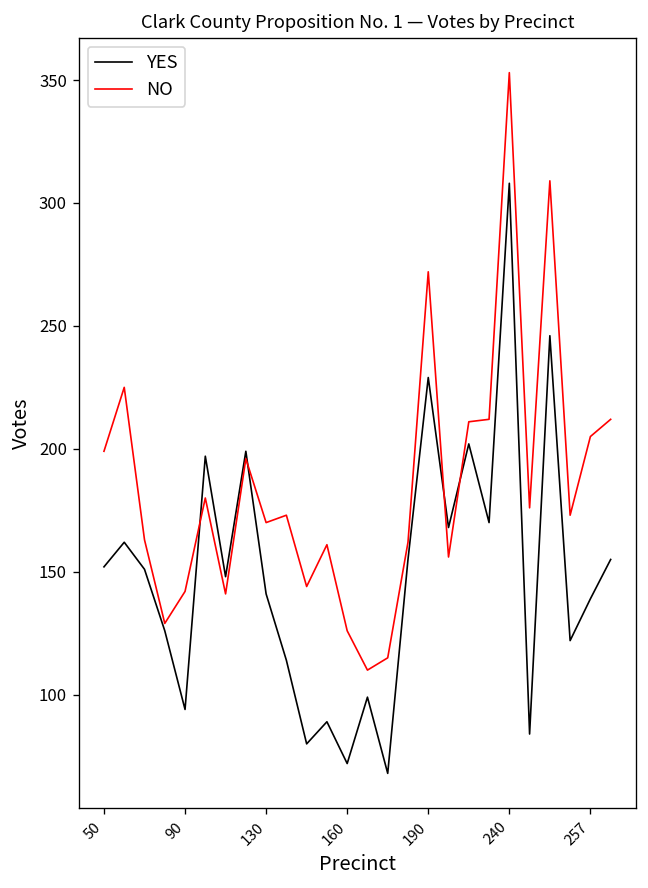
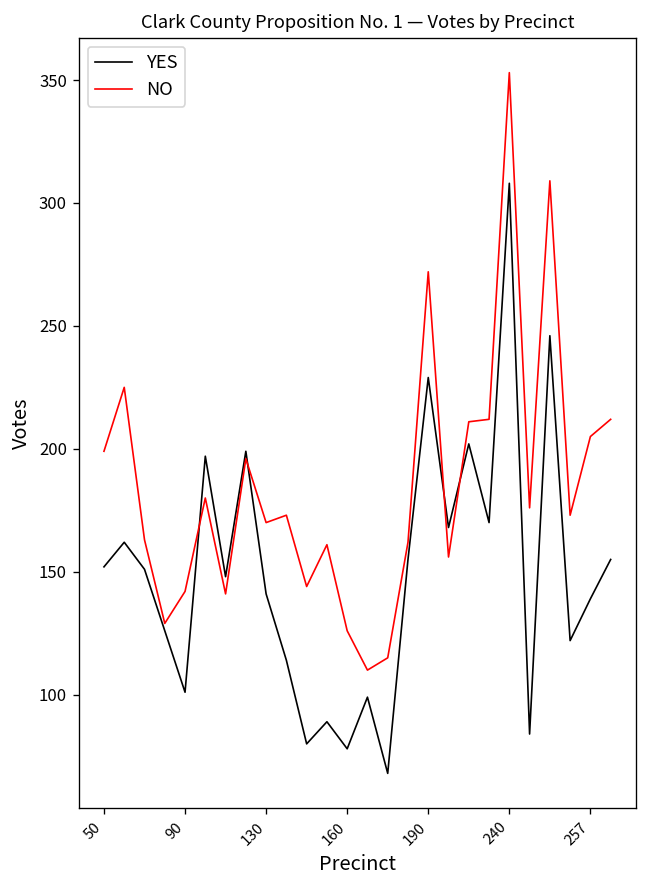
YES, 90: 94 -> 101
YES, 160: 72 -> 78
